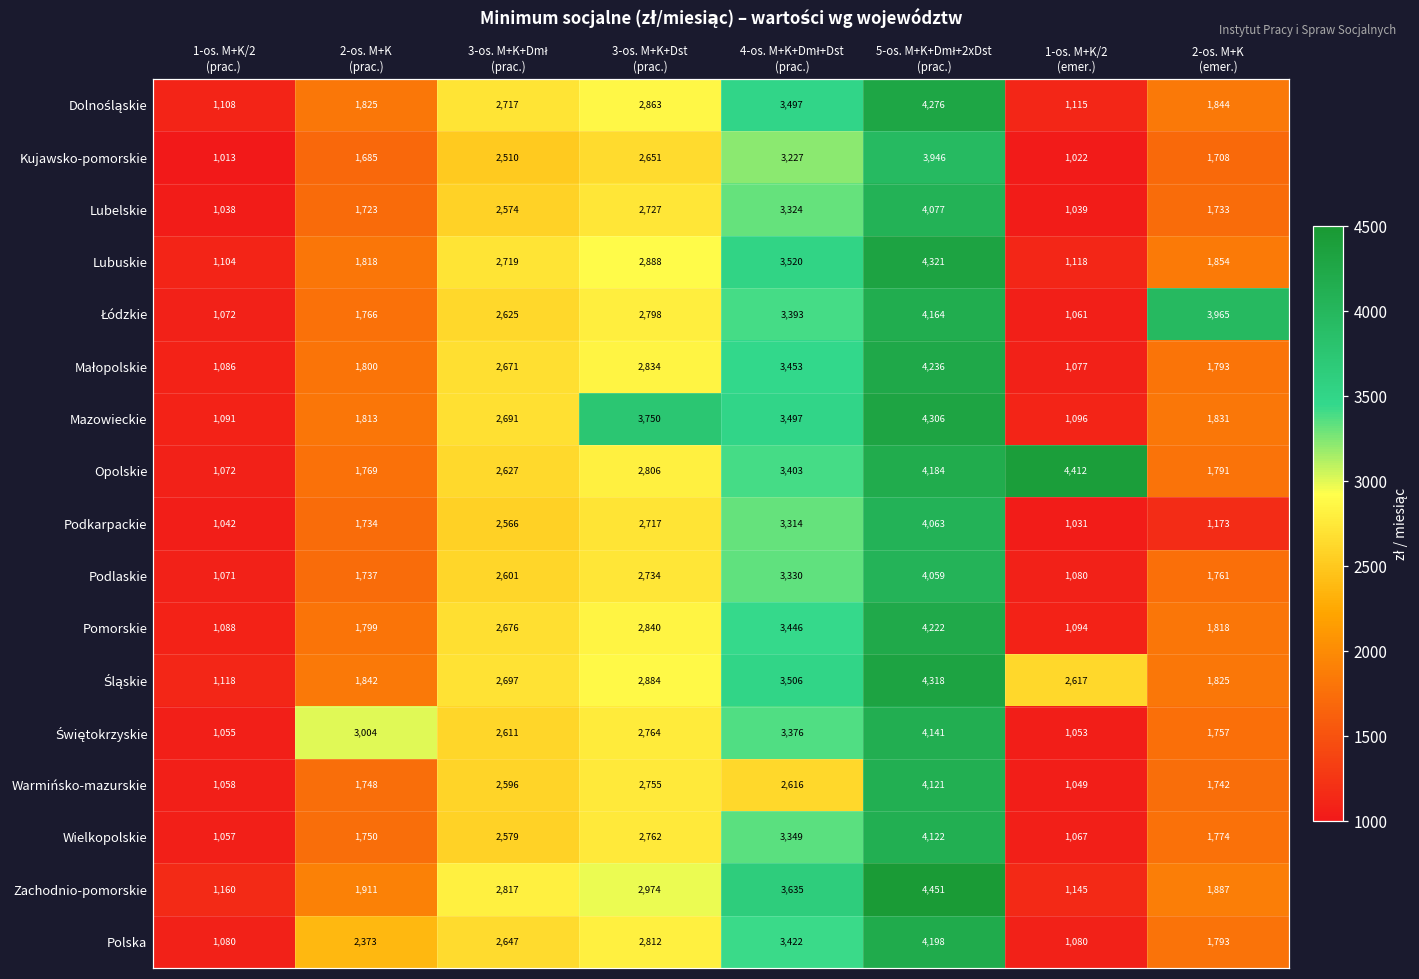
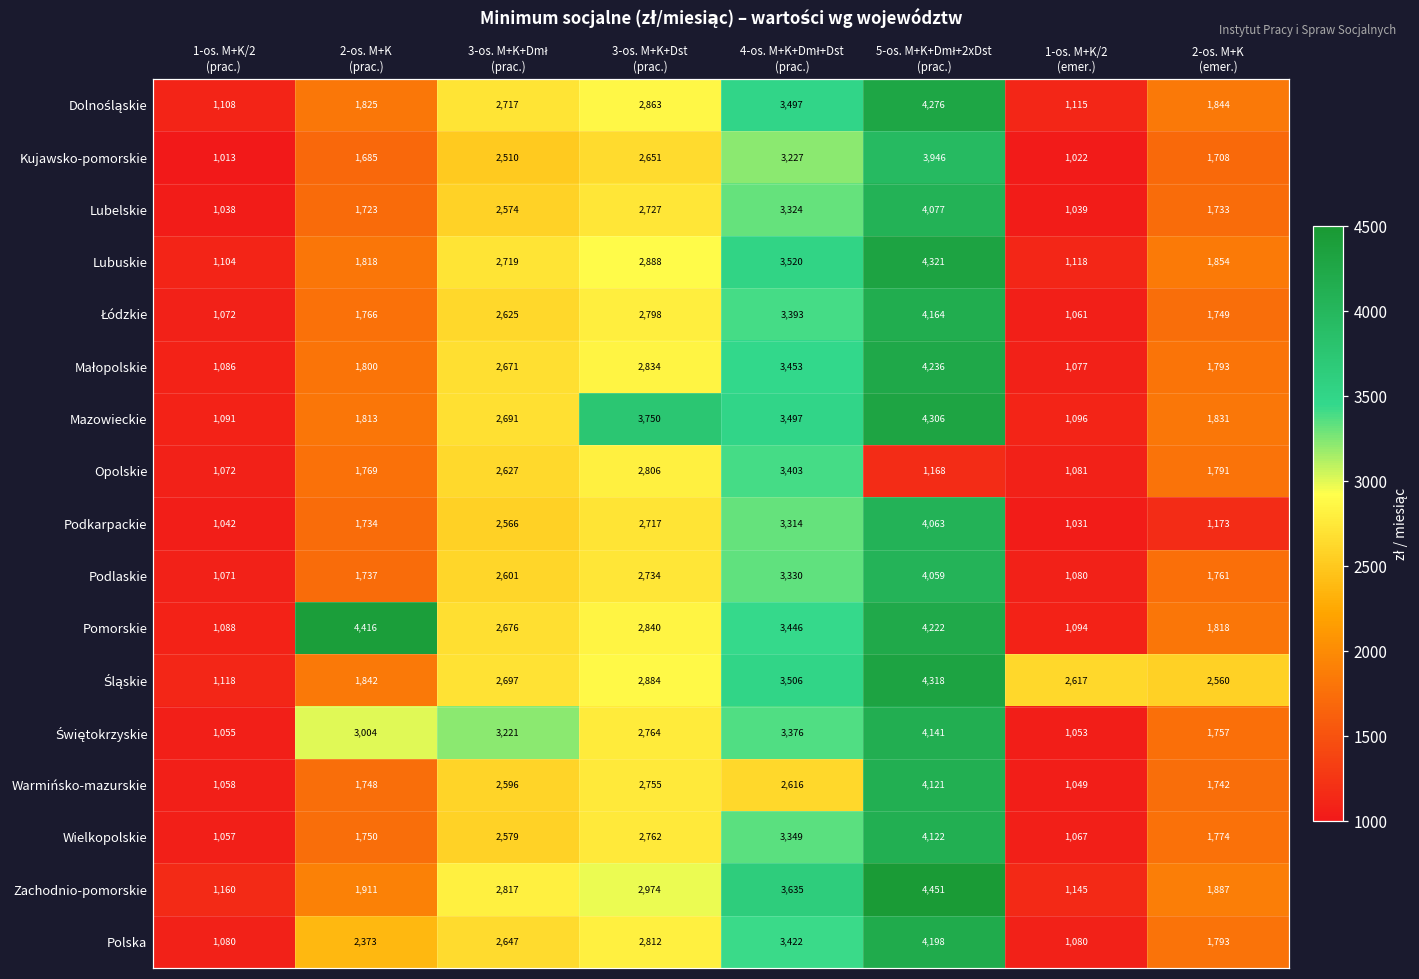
Łódzkie, 2-os. M+K (emer.): 3,965 -> 1,749
Opolskie, 5-os. M+K+Dmł+2xDst (prac.): 4,184 -> 1,168
Opolskie, 1-os. M+K/2 (emer.): 4,412 -> 1,081
Pomorskie, 2-os. M+K (prac.): 1,799 -> 4,416
Śląskie, 2-os. M+K (emer.): 1,825 -> 2,560
Świętokrzyskie, 3-os. M+K+Dmł (prac.): 2,611 -> 3,221
